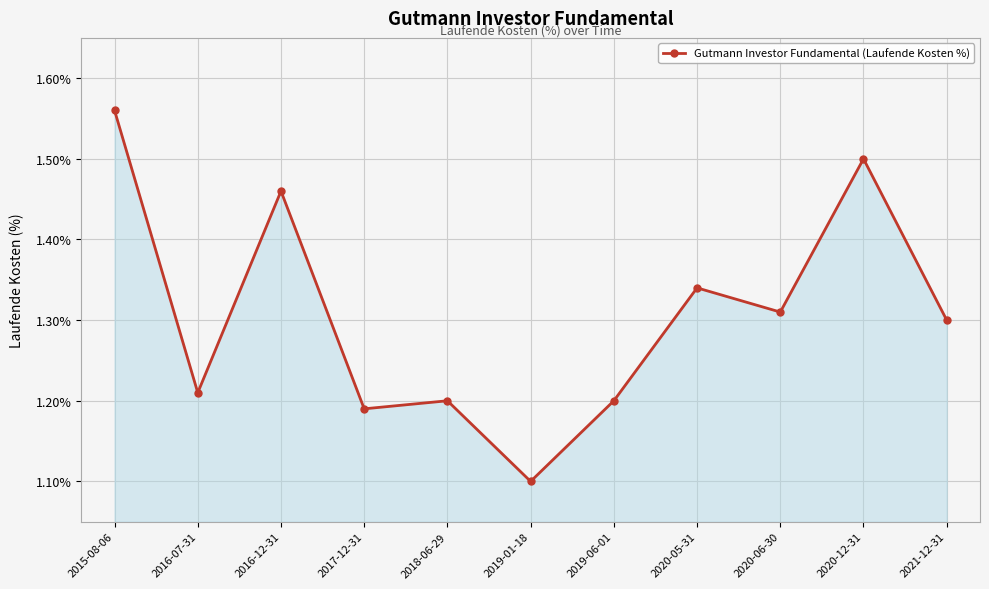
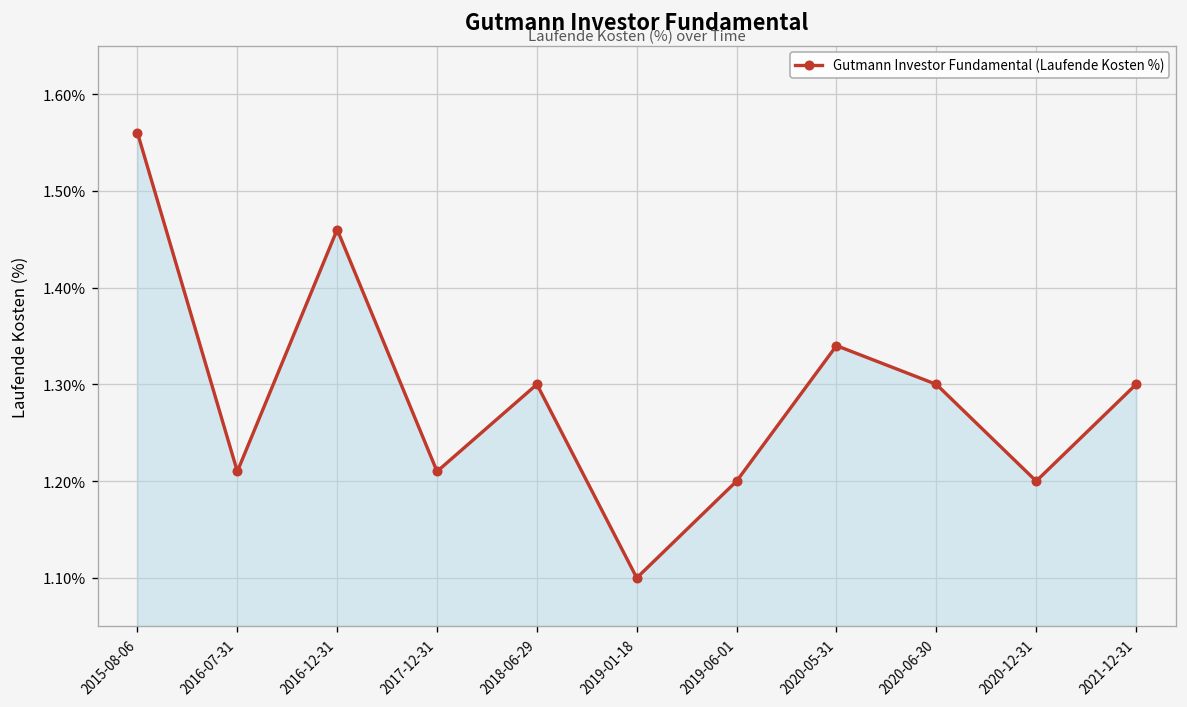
2017-12-31: 1.19% -> 1.21%
2018-06-29: 1.2% -> 1.3%
2020-06-30: 1.31% -> 1.30%
2020-12-31: 1.5% -> 1.2%
